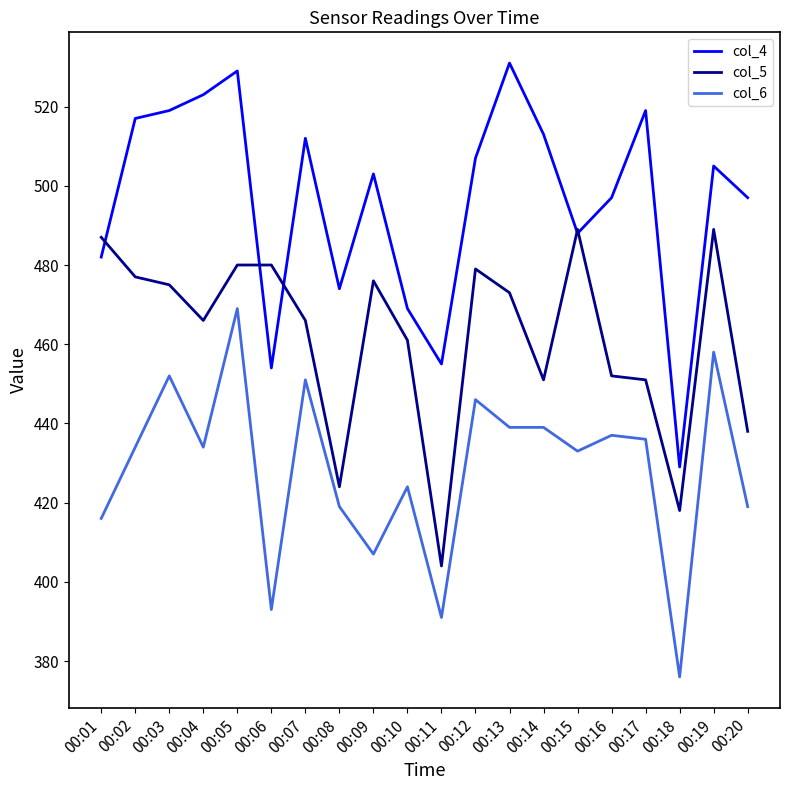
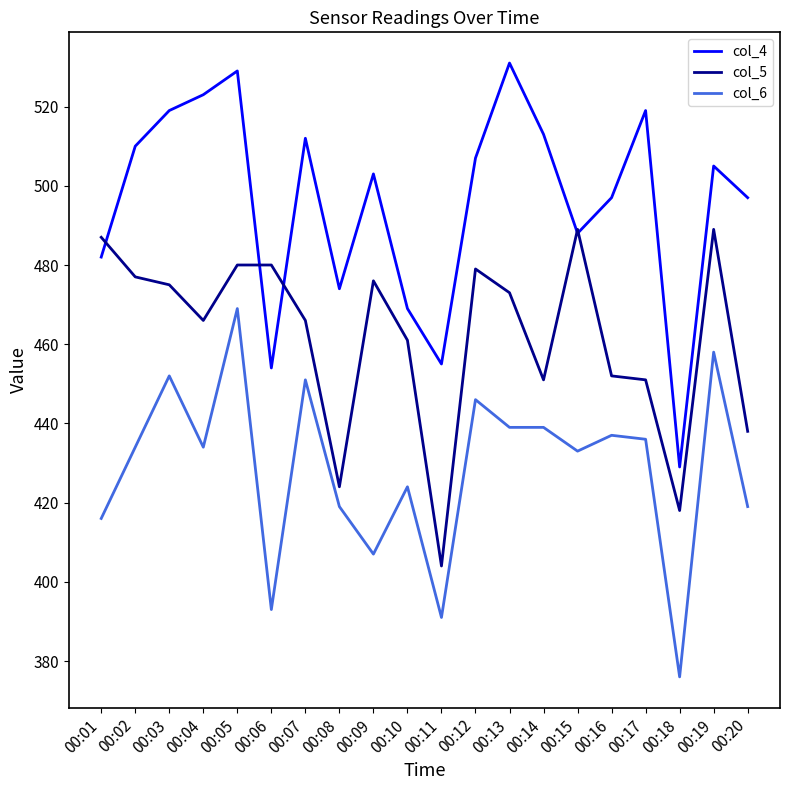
col_4, 00:02: 517 -> 510
